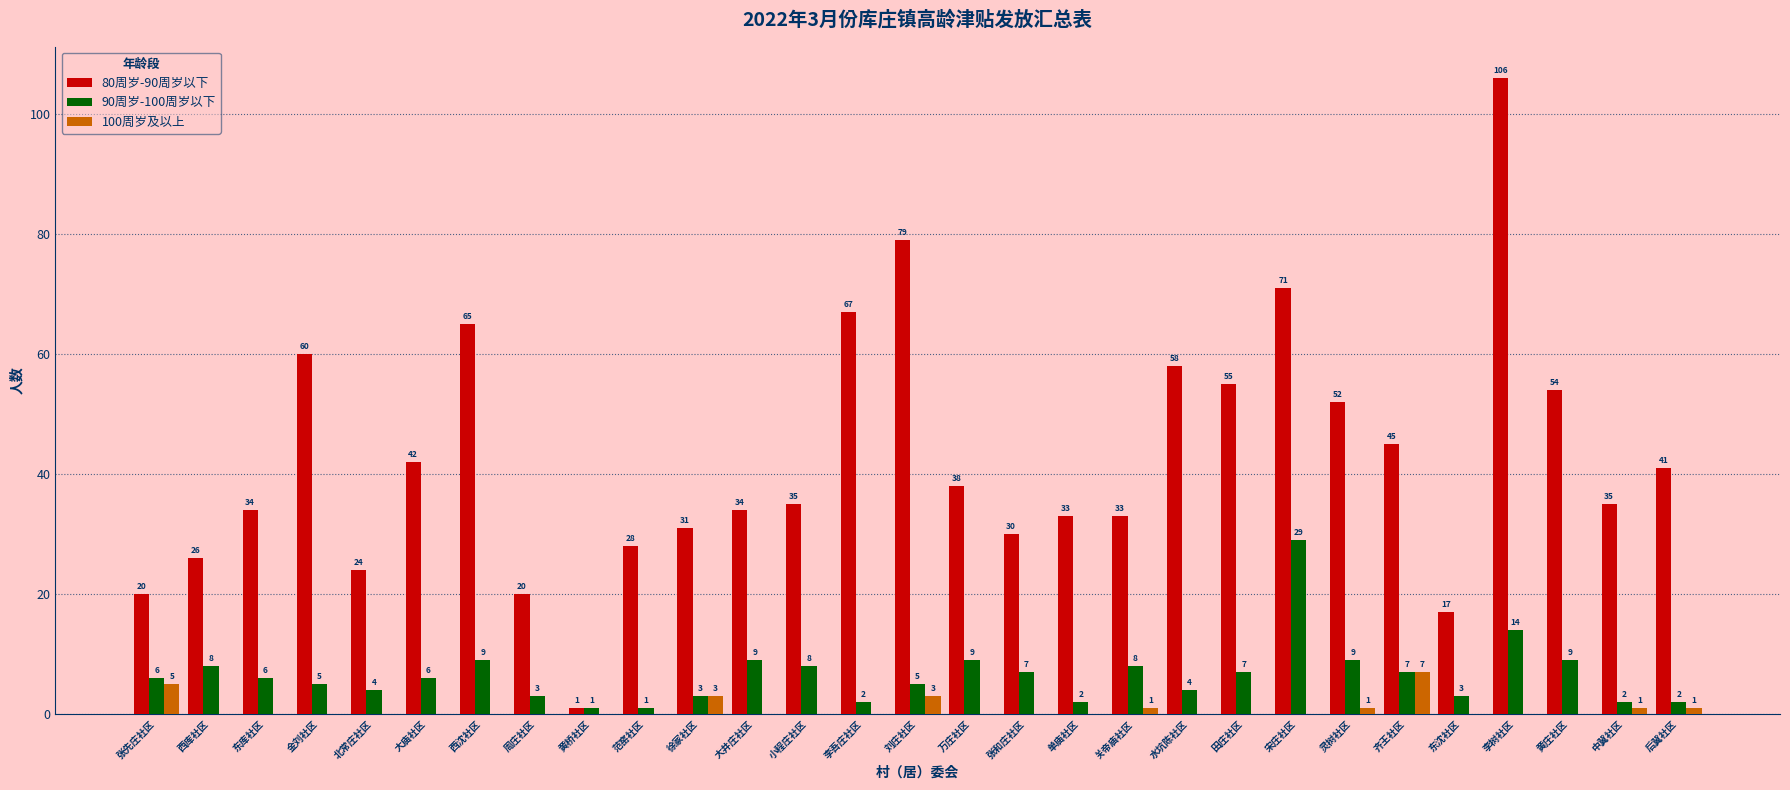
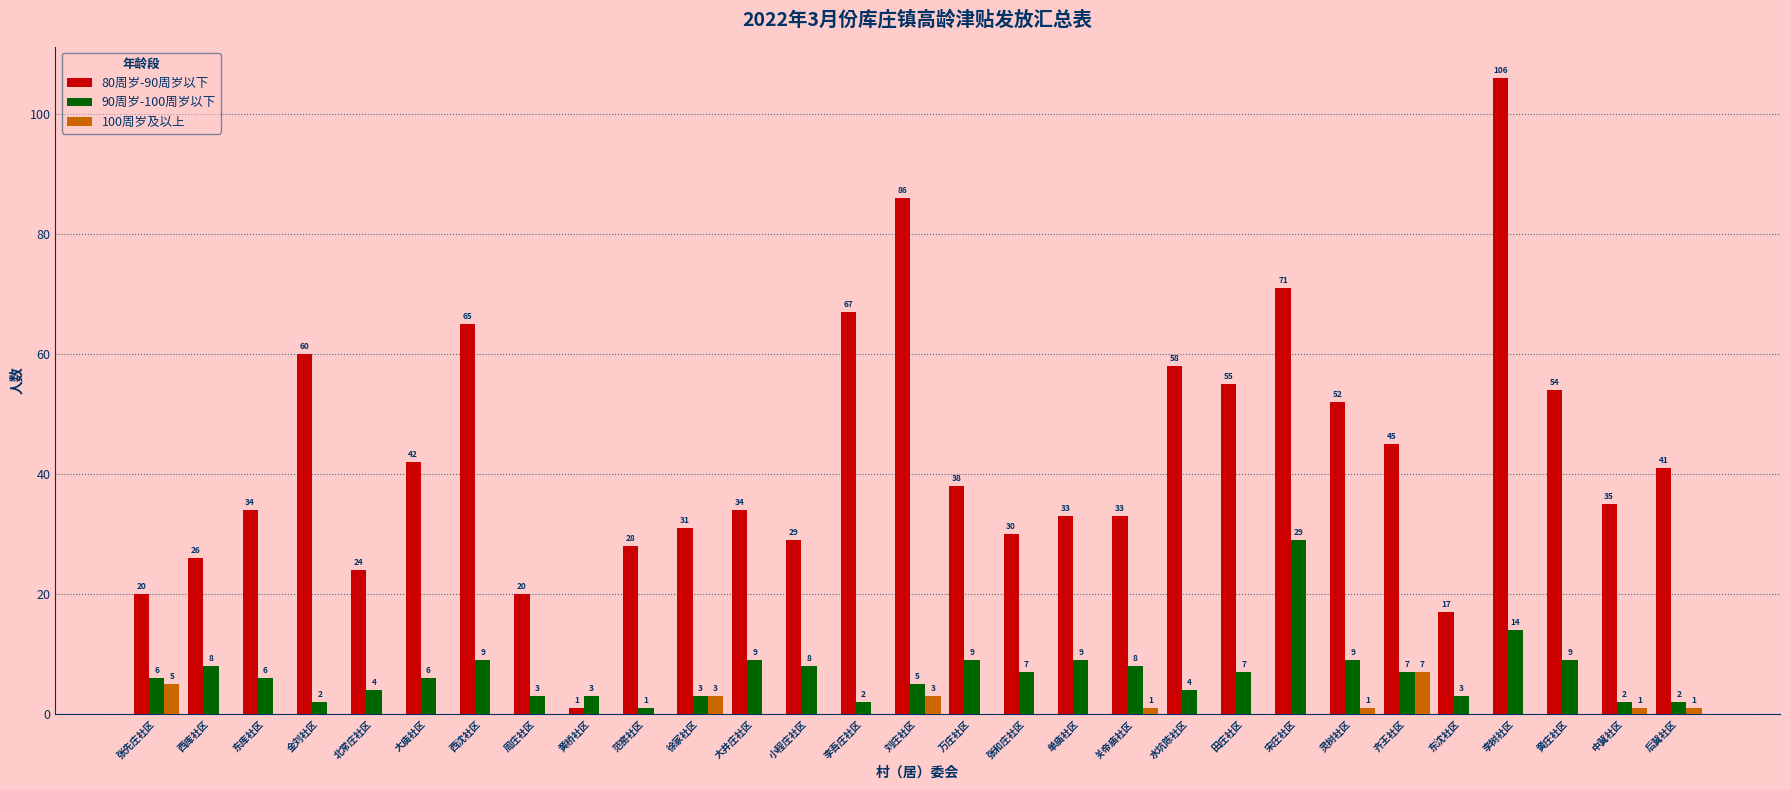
90周岁-100周岁以下, 金刘社区: 5 -> 2
90周岁-100周岁以下, 黄桥社区: 1 -> 3
80周岁-90周岁以下, 小程庄社区: 35 -> 29
80周岁-90周岁以下, 刘庄社区: 79 -> 86
90周岁-100周岁以下, 单庙社区: 2 -> 9
